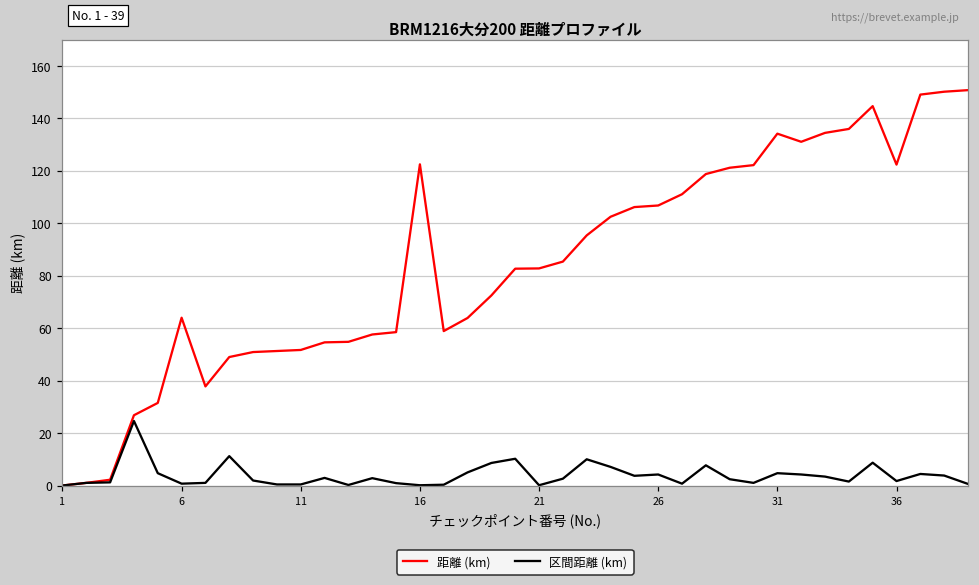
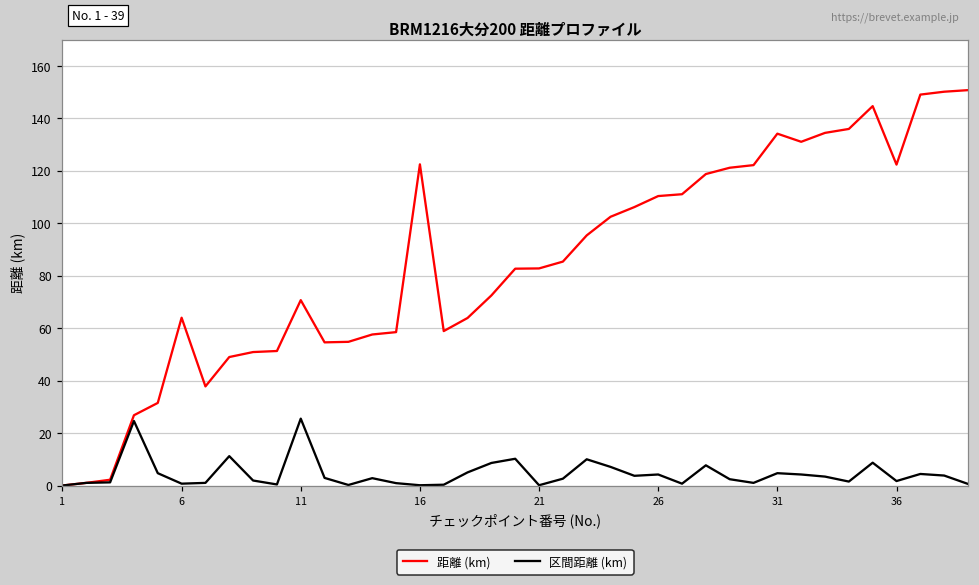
距離 (km), 11: 52 -> 71
区間距離 (km), 11: 0 -> 26
距離 (km), 26: 107 -> 110
